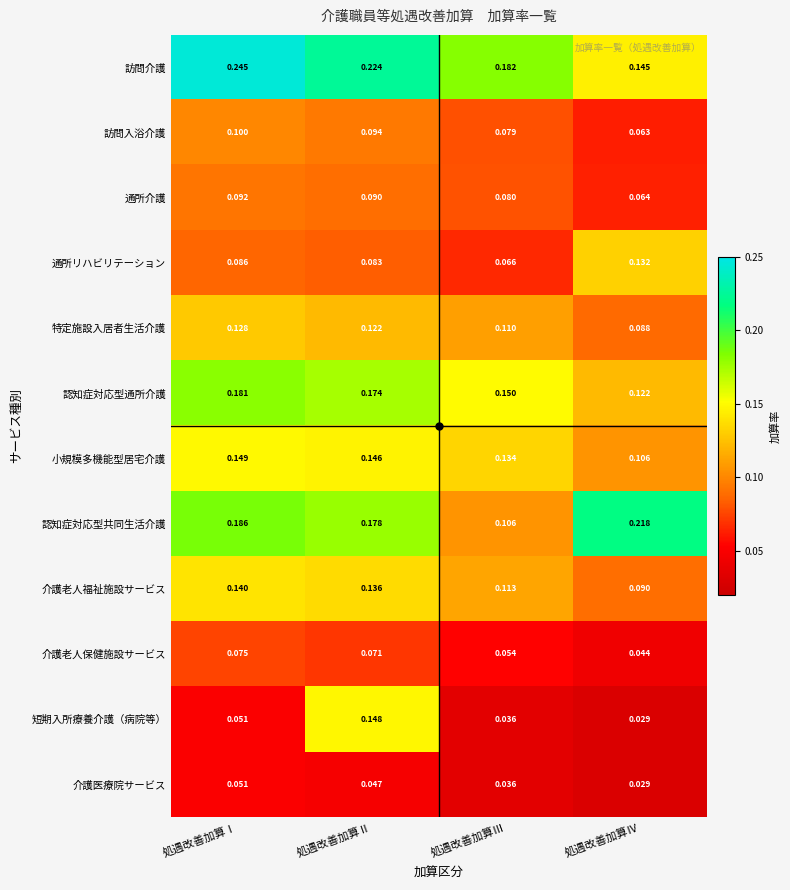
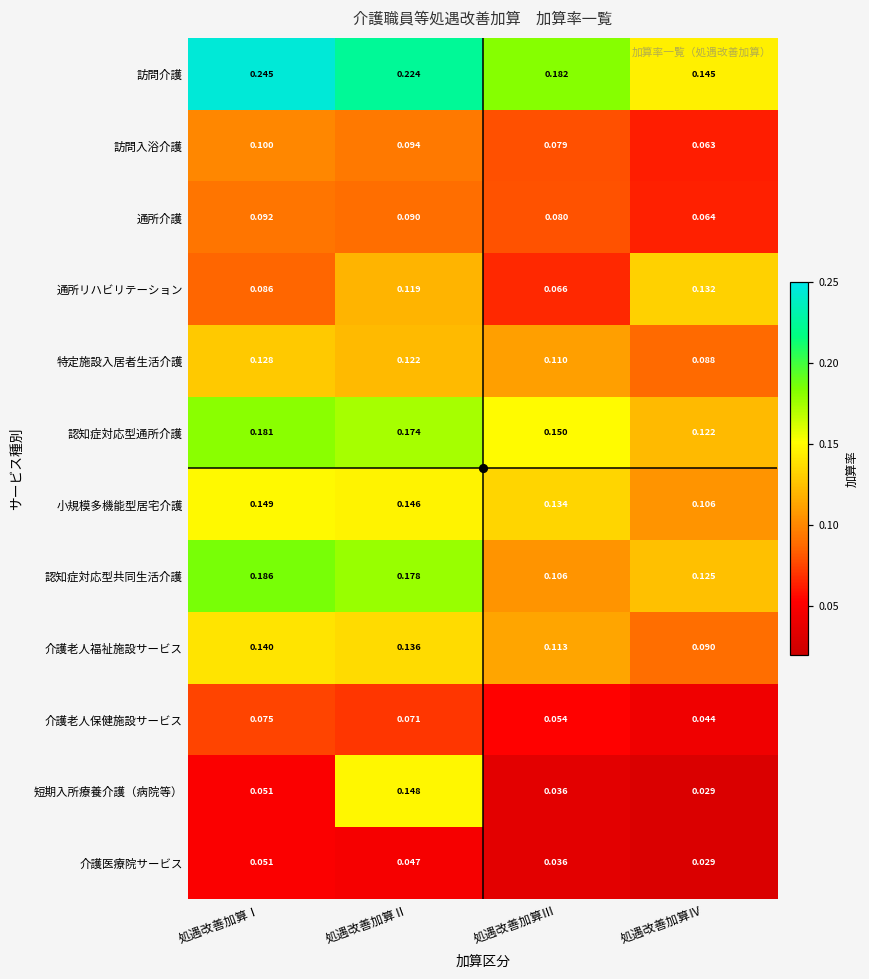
通所リハビリテーション, 処遇改善加算Ⅱ: 0.083 -> 0.119
認知症対応型共同生活介護, 処遇改善加算Ⅳ: 0.218 -> 0.125
